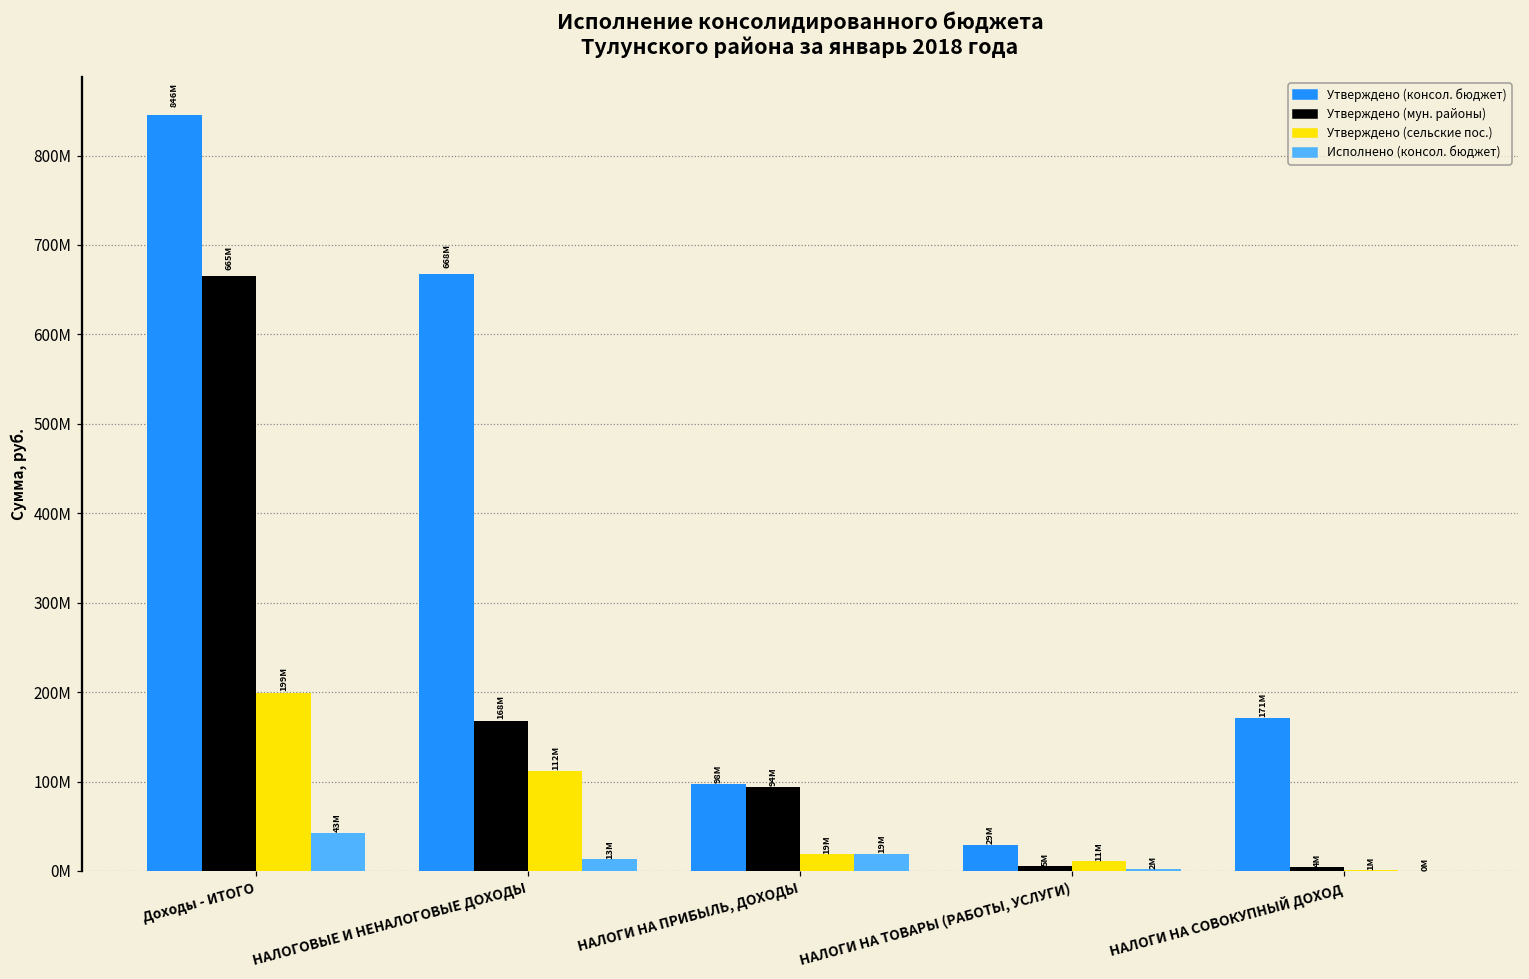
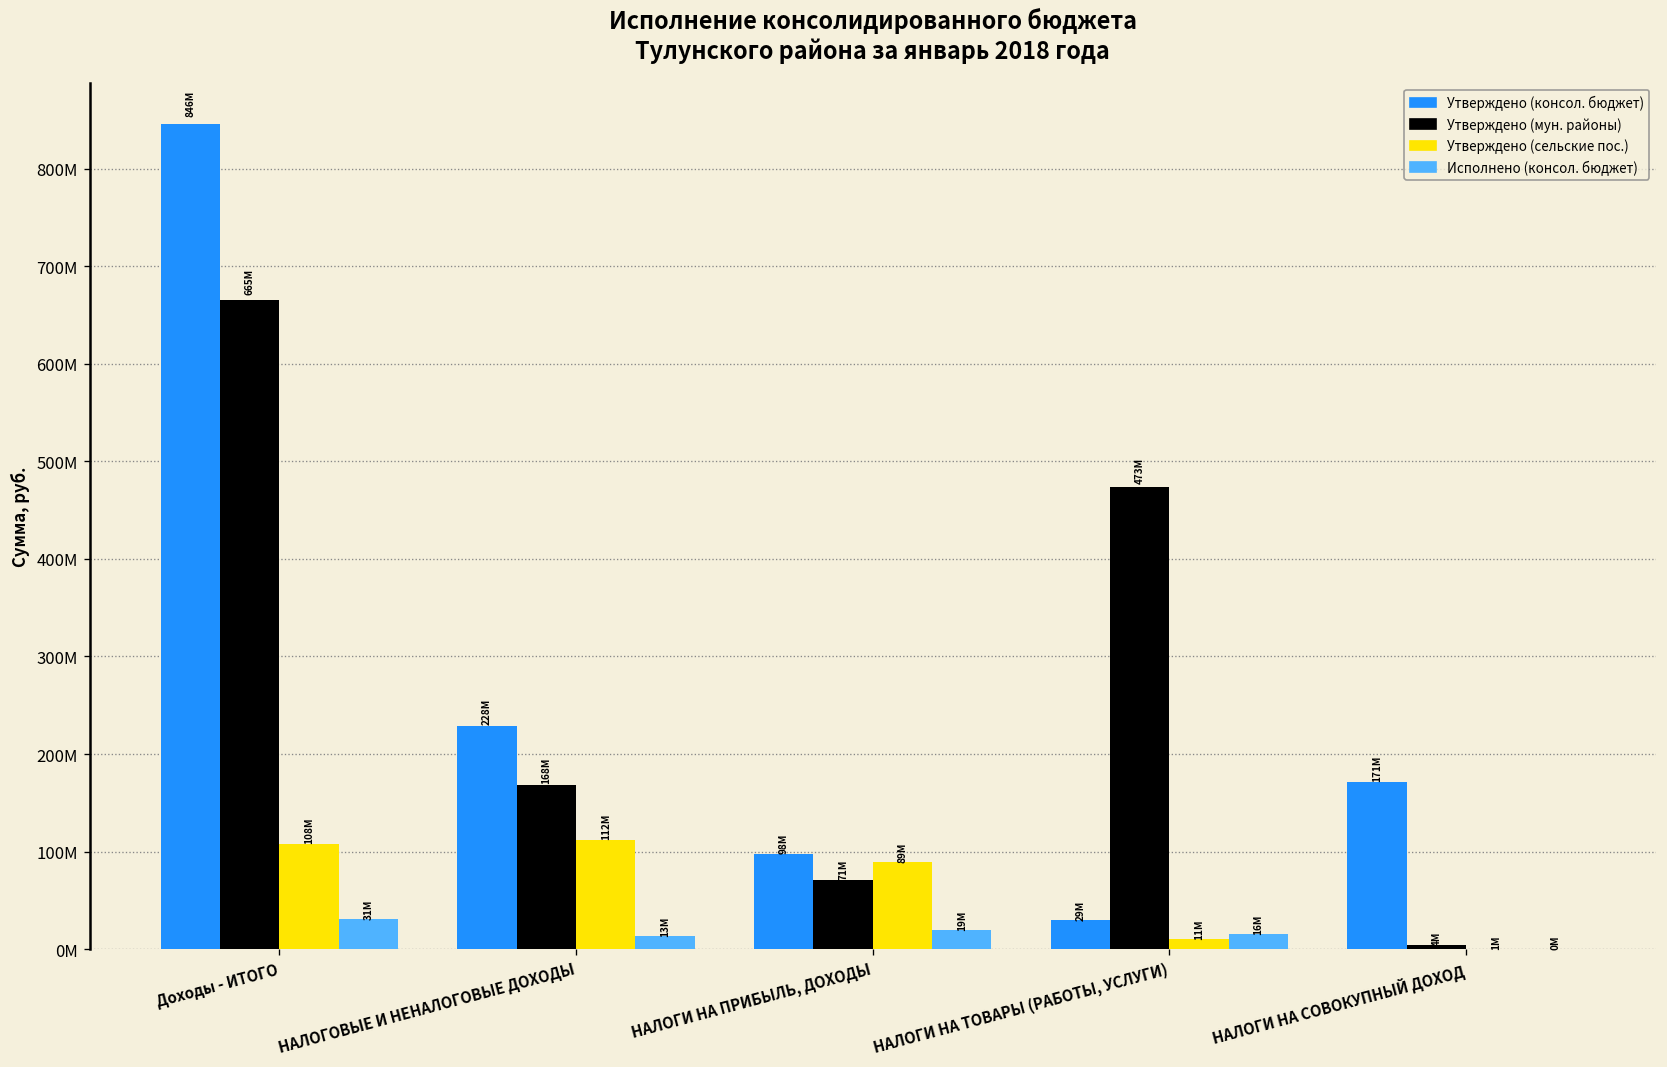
Утверждено (сельские пос.), Доходы - ИТОГО: 199M -> 108M
Исполнено (консол. бюджет), Доходы - ИТОГО: 43M -> 31M
Утверждено (консол. бюджет), НАЛОГОВЫЕ И НЕНАЛОГОВЫЕ ДОХОДЫ: 668M -> 228M
Утверждено (мун. районы), НАЛОГИ НА ПРИБЫЛЬ, ДОХОДЫ: 94M -> 71M
Утверждено (сельские пос.), НАЛОГИ НА ПРИБЫЛЬ, ДОХОДЫ: 19M -> 89M
Утверждено (мун. районы), НАЛОГИ НА ТОВАРЫ (РАБОТЫ, УСЛУГИ): 5M -> 473M
Исполнено (консол. бюджет), НАЛОГИ НА ТОВАРЫ (РАБОТЫ, УСЛУГИ): 2M -> 16M
